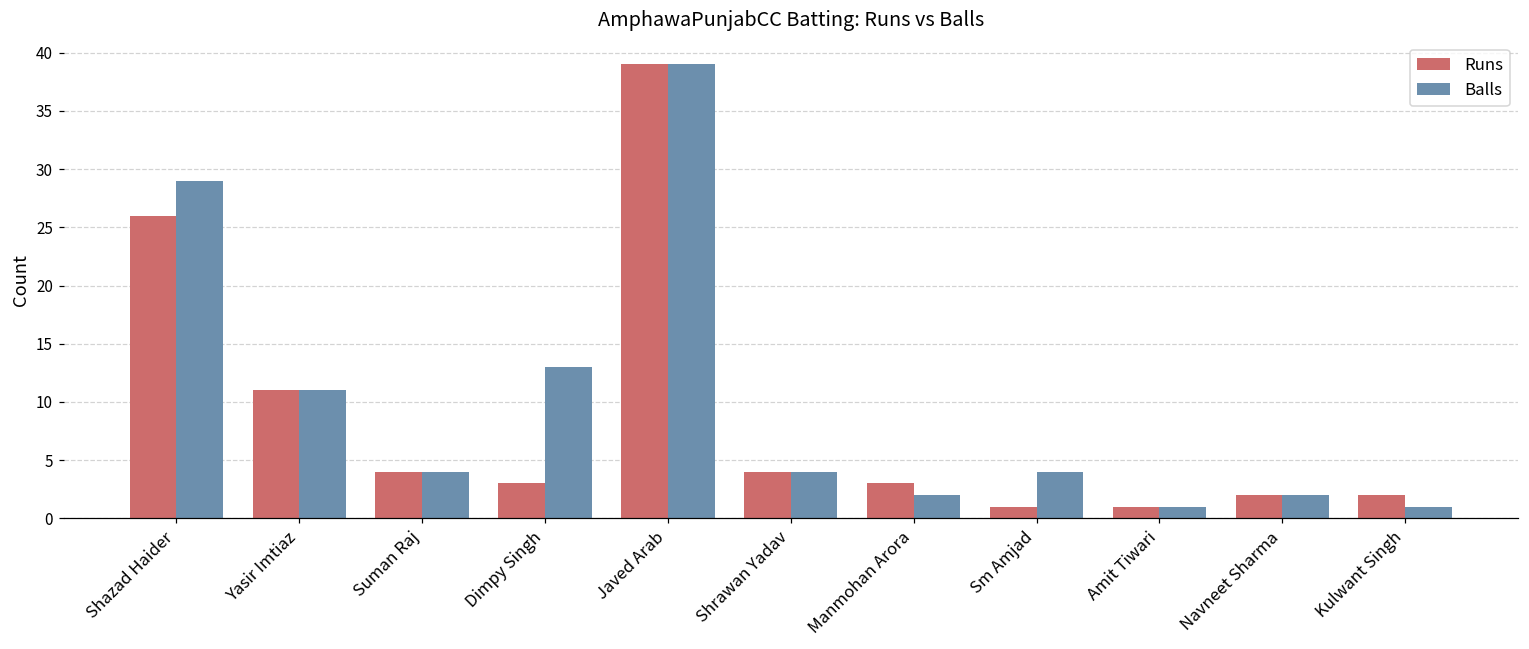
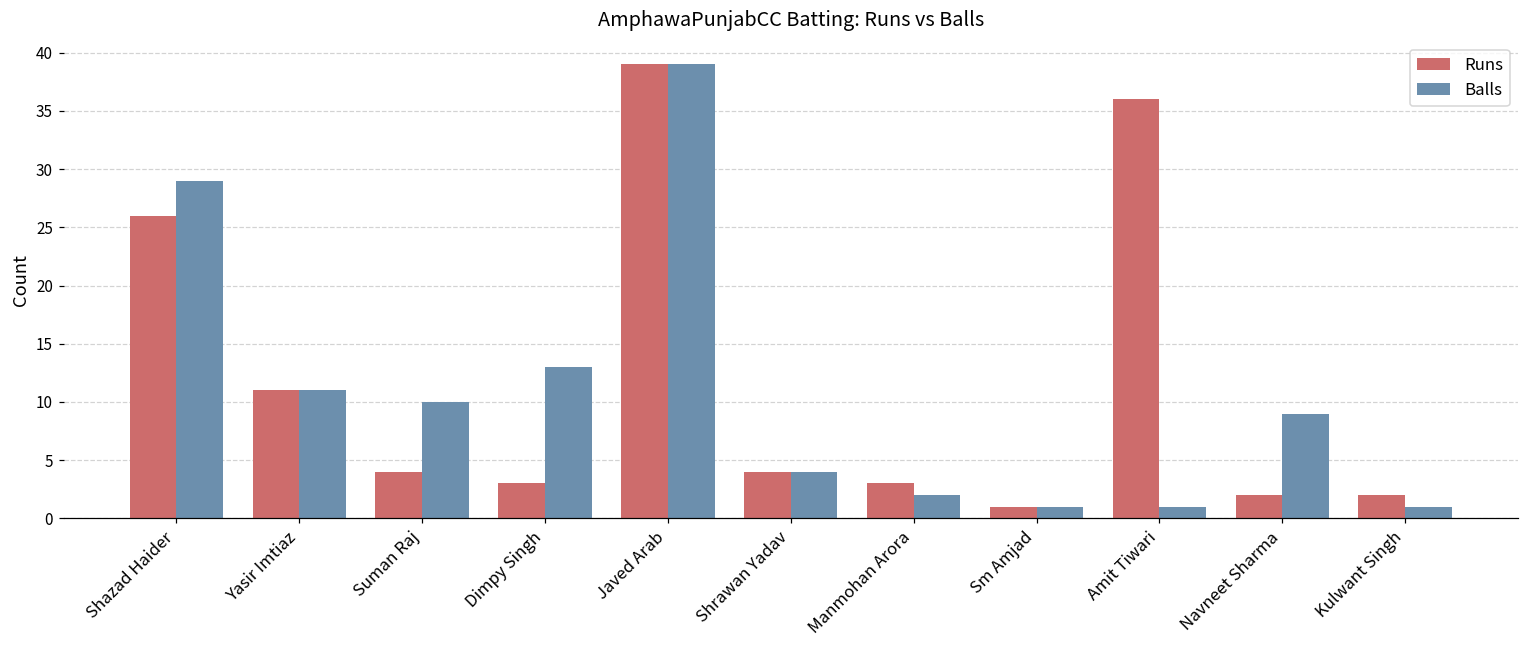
Balls, Suman Raj: 4 -> 10
Balls, Sm Amjad: 4 -> 1
Runs, Amit Tiwari: 1 -> 36
Balls, Navneet Sharma: 2 -> 9
